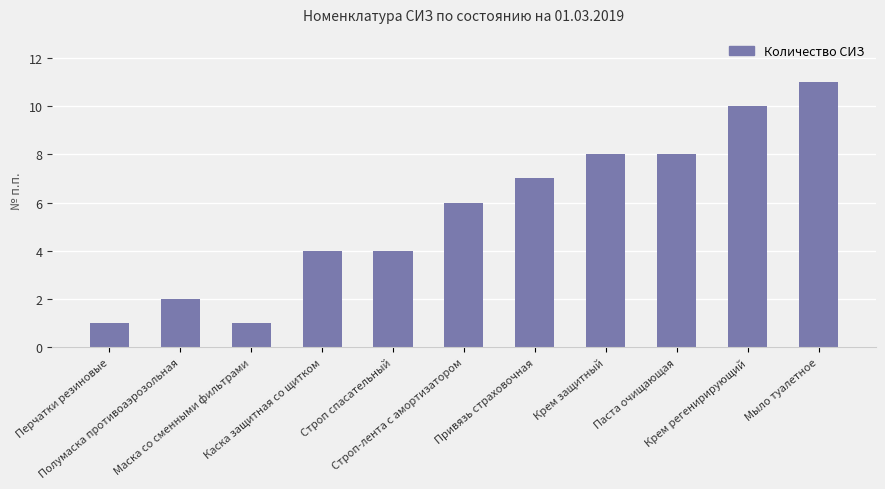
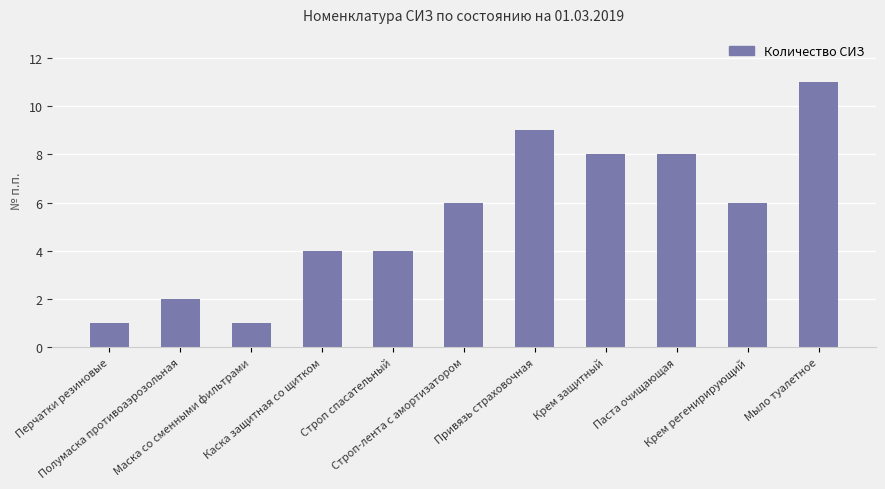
Привязь страховочная: 7 -> 9
Крем регенирирующий: 10 -> 6
